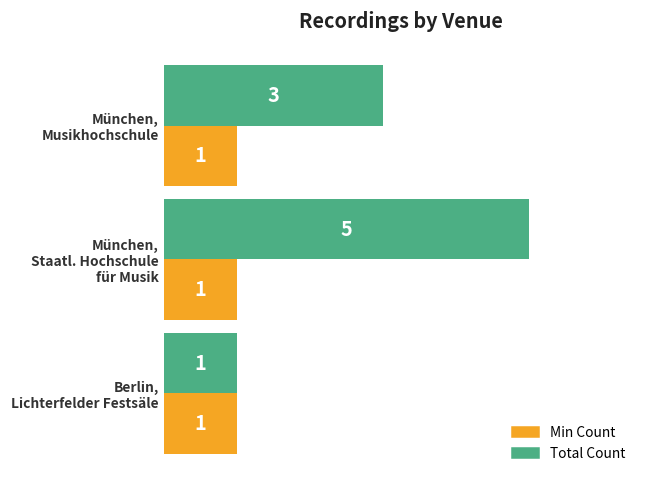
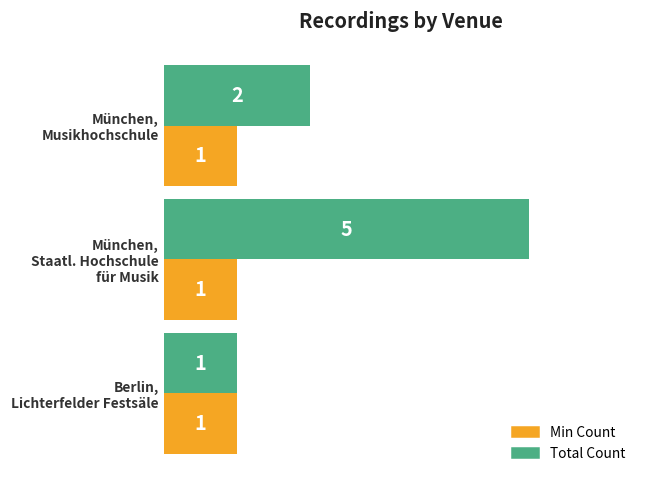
Total Count, München, Musikhochschule: 3 -> 2
